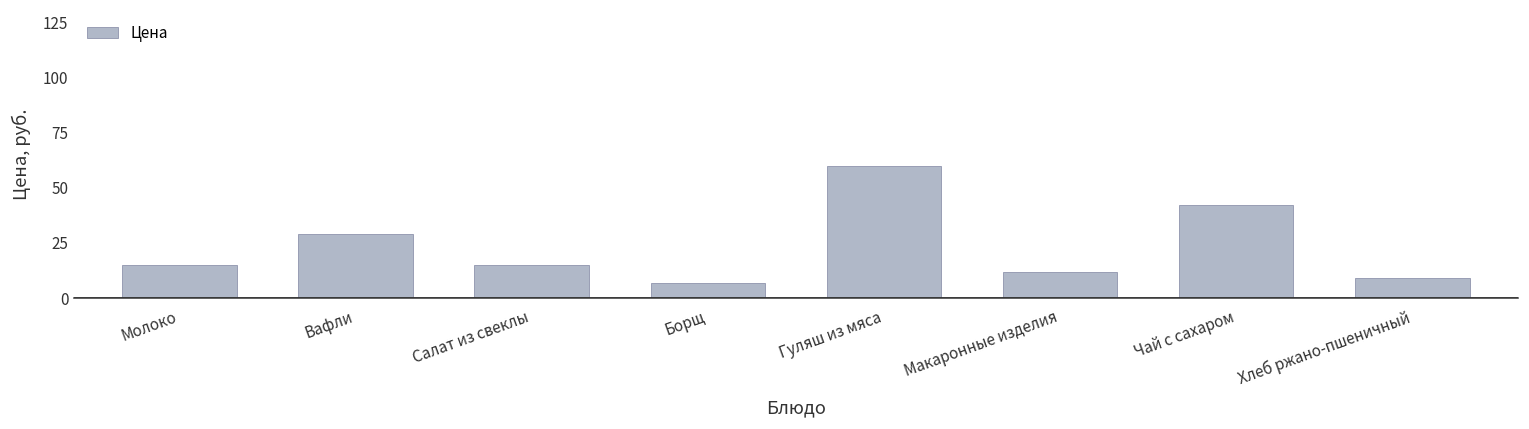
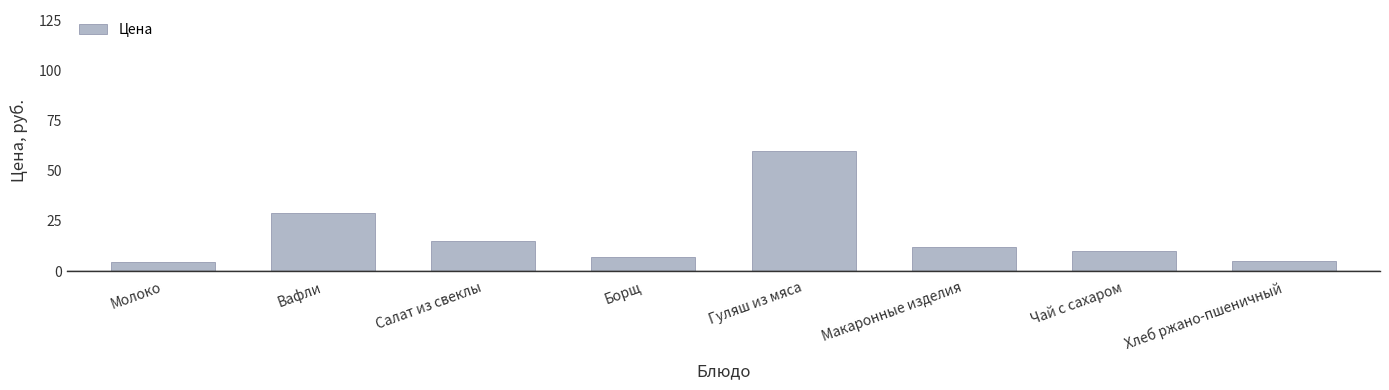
Молоко: 15 -> 5
Чай с сахаром: 42 -> 10
Хлеб ржано-пшеничный: 9 -> 5
